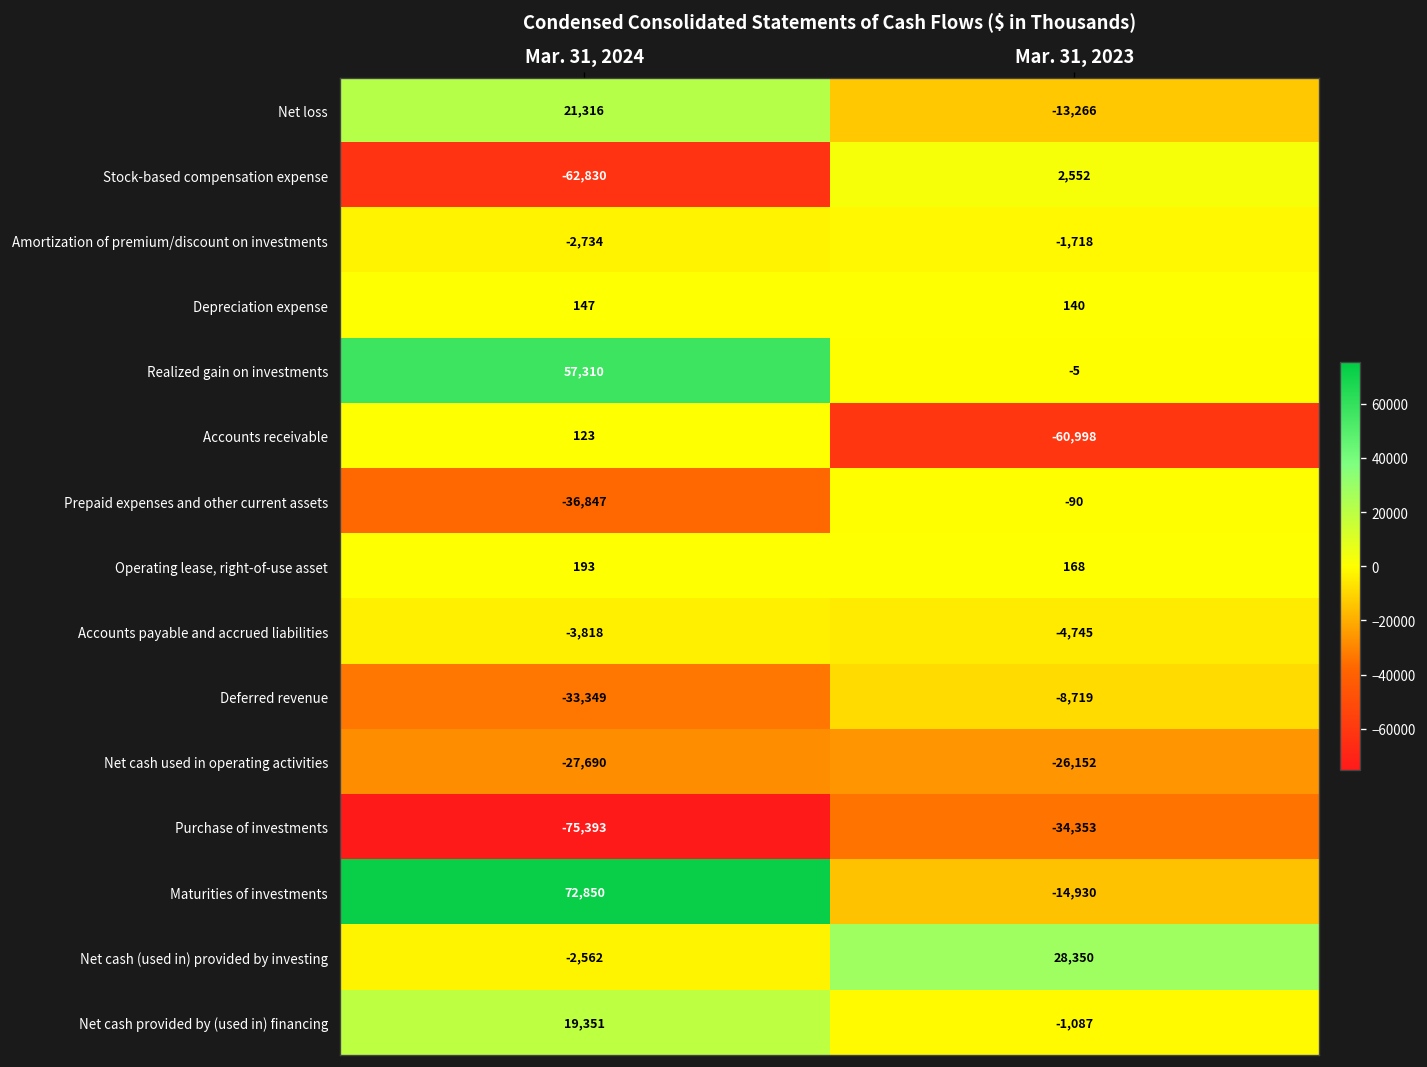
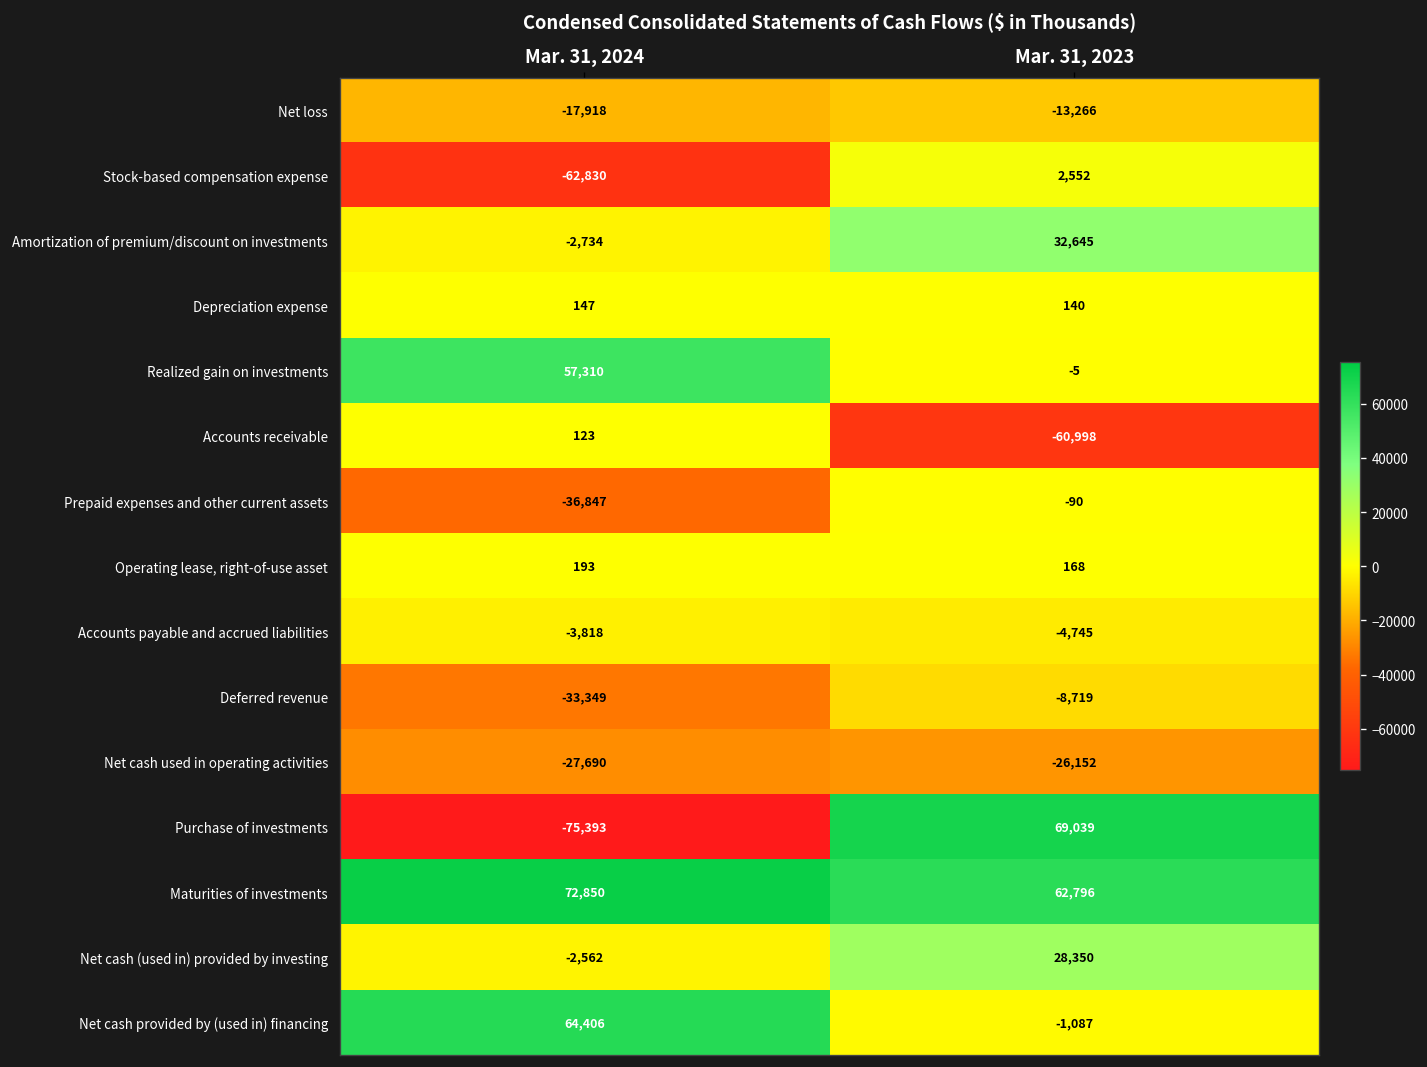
Net loss, Mar. 31, 2024: 21,316 -> -17,918
Amortization of premium/discount on investments, Mar. 31, 2023: -1,718 -> 32,645
Purchase of investments, Mar. 31, 2023: -34,353 -> 69,039
Maturities of investments, Mar. 31, 2023: -14,930 -> 62,796
Net cash provided by (used in) financing, Mar. 31, 2024: 19,351 -> 64,406
